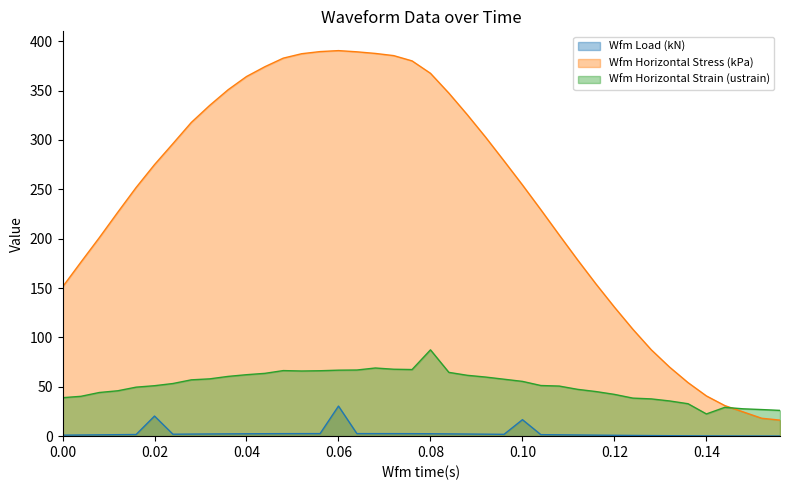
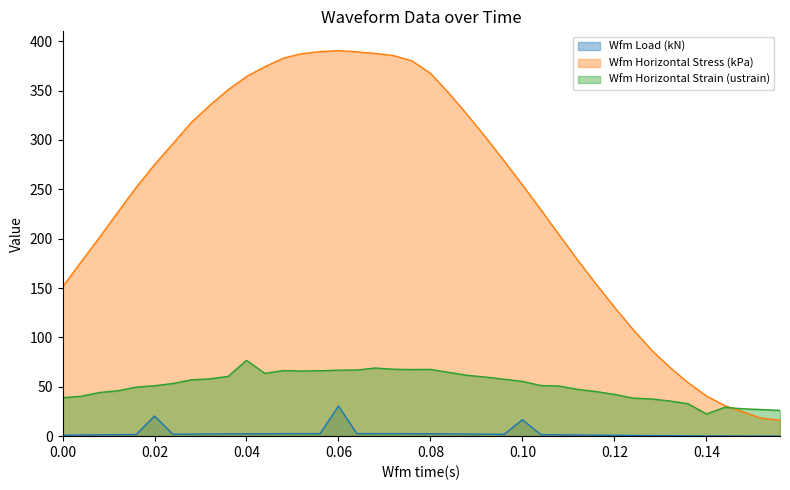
Wfm Horizontal Strain (ustrain), 0.04: 60 -> 80
Wfm Horizontal Strain (ustrain), 0.08: 90 -> 70
